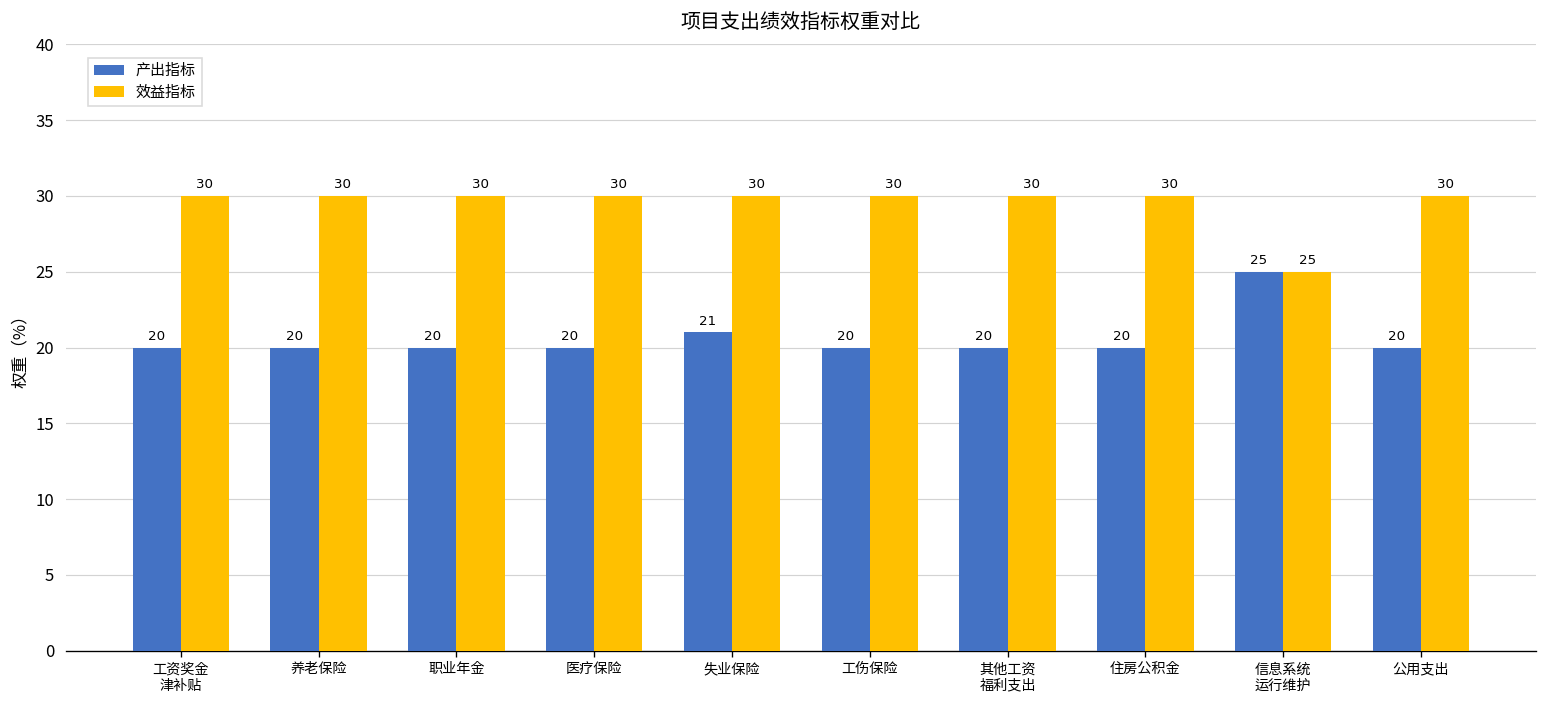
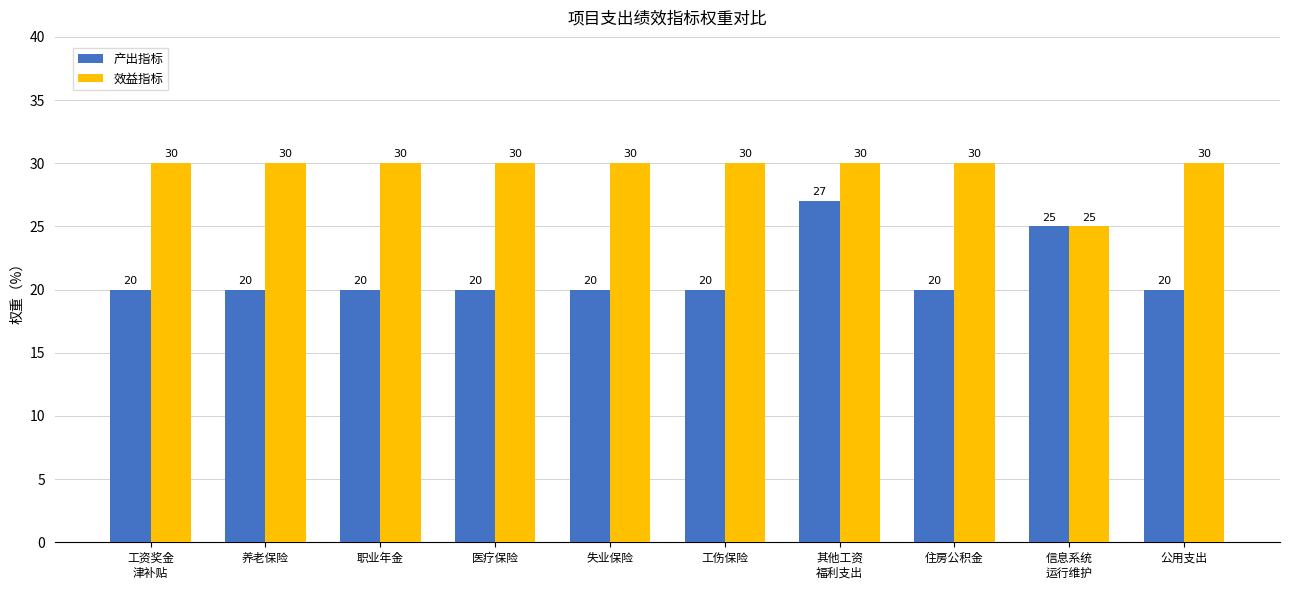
产出指标, 失业保险: 21 -> 20
产出指标, 其他工资 福利支出: 20 -> 27
